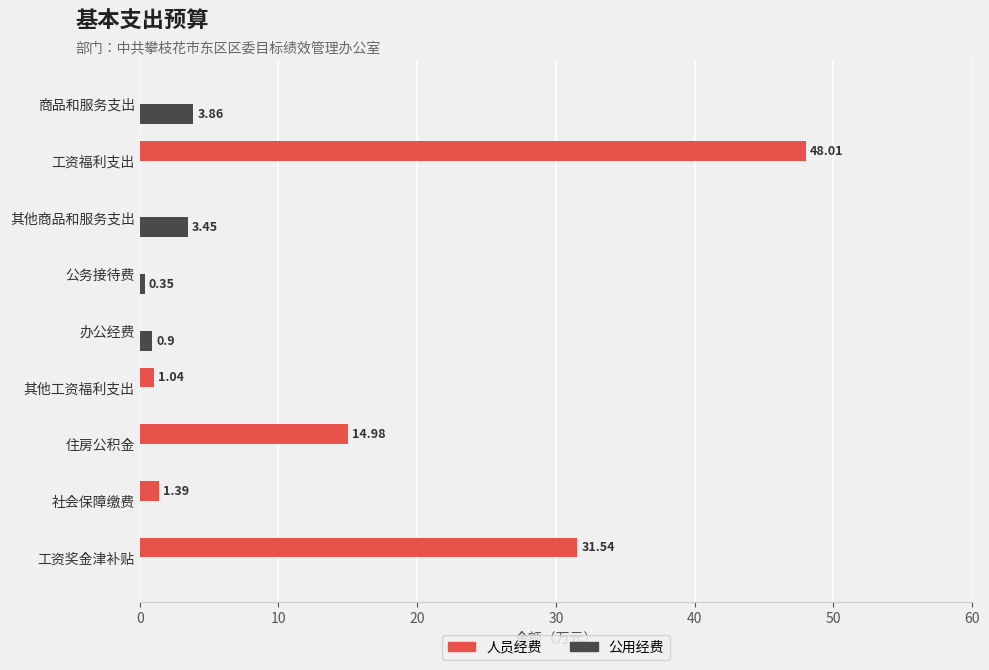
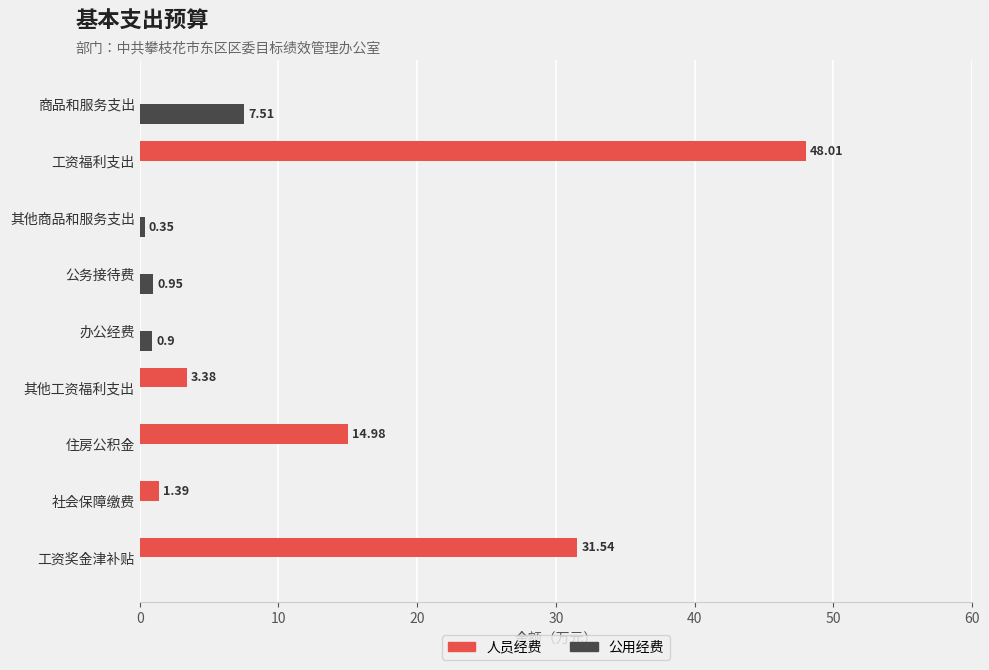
公用经费, 商品和服务支出: 3.86 -> 7.51
公用经费, 其他商品和服务支出: 3.45 -> 0.35
公用经费, 公务接待费: 0.35 -> 0.95
人员经费, 其他工资福利支出: 1.04 -> 3.38
